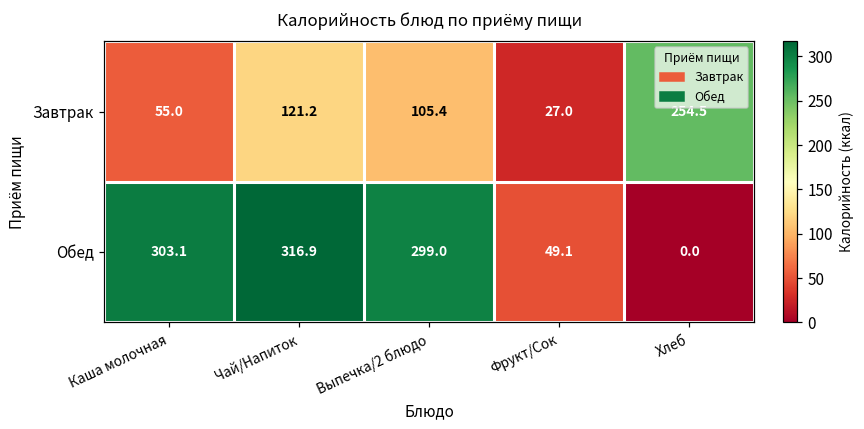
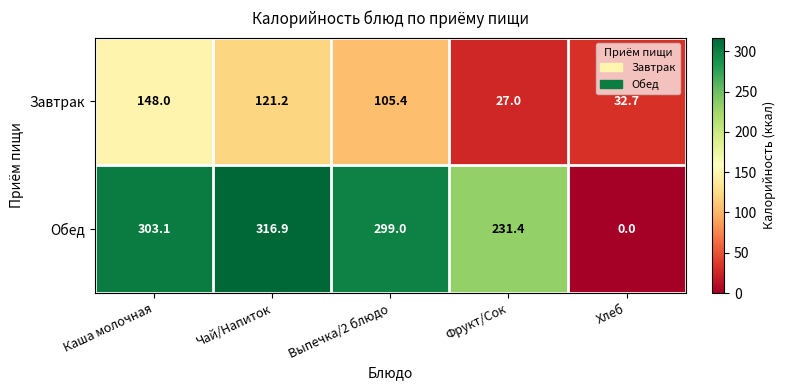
Завтрак, Каша молочная: 55.0 -> 148.0
Завтрак, Хлеб: 254.5 -> 32.7
Обед, Фрукт/Сок: 49.1 -> 231.4
